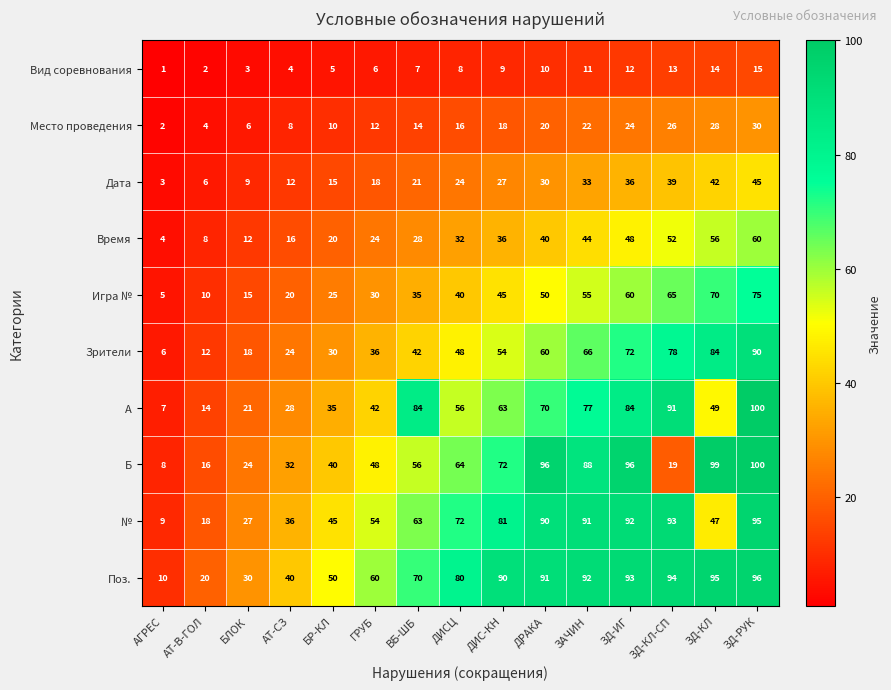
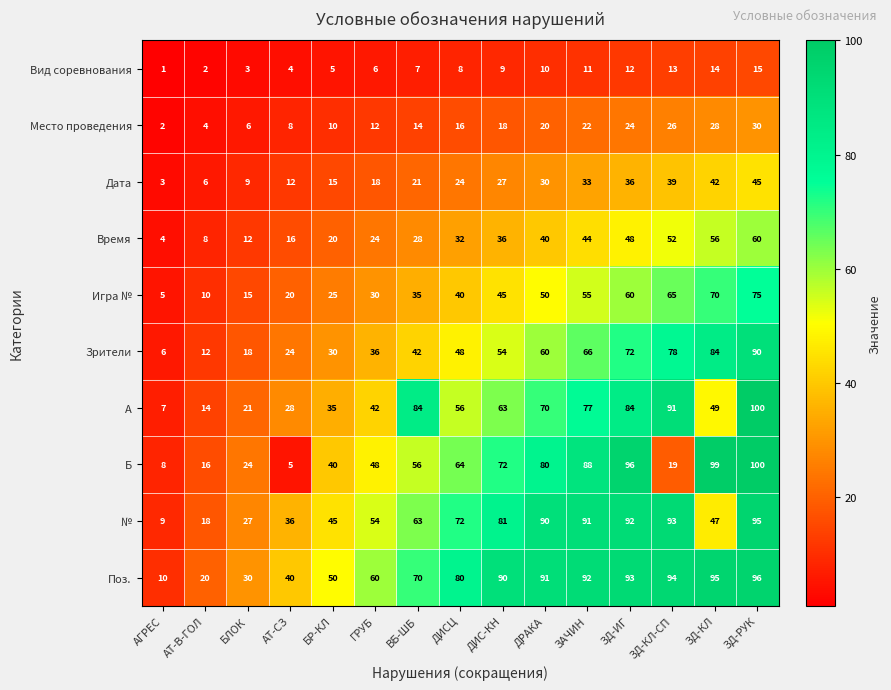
Б, АТ-СЗ: 32 -> 5
Б, ДРАКА: 96 -> 80
